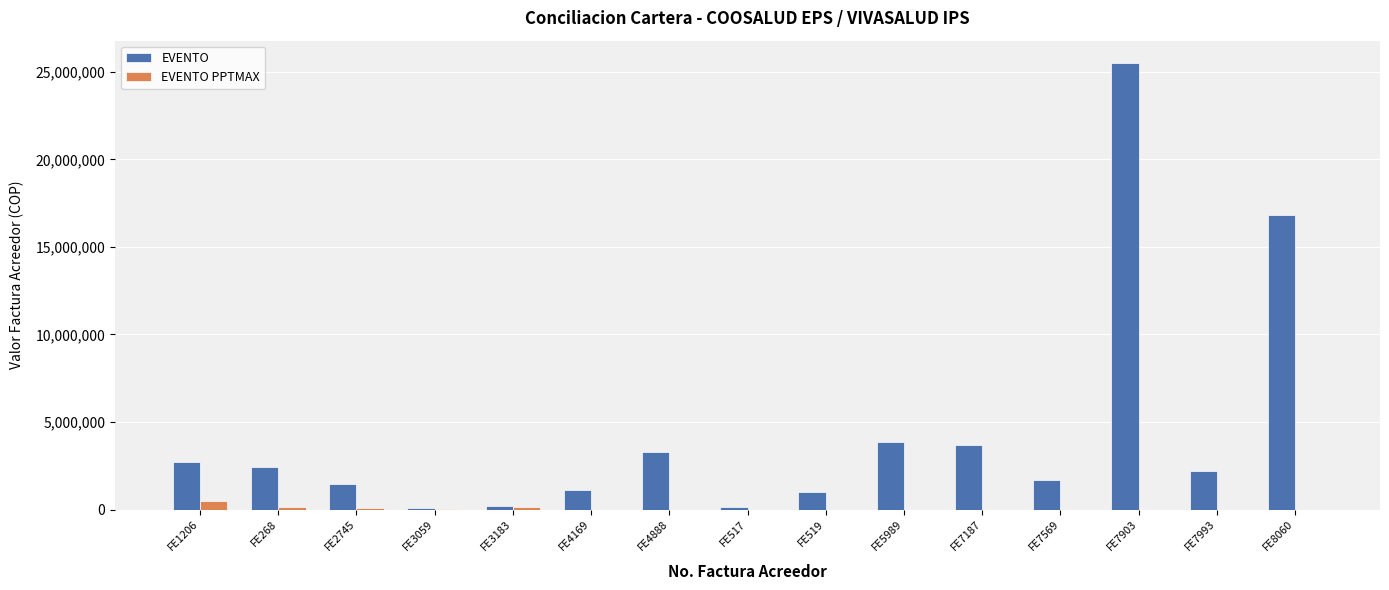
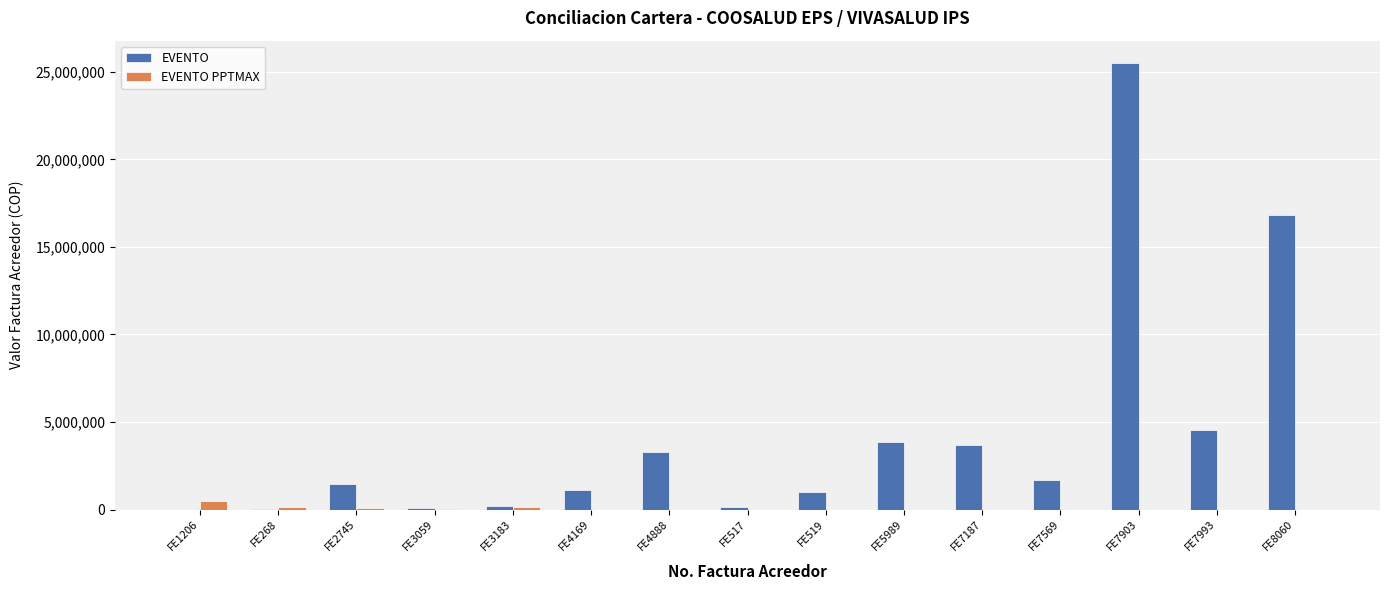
EVENTO, FE1206: 2,700,000 -> 0
EVENTO, FE268: 2,400,000 -> 0
EVENTO, FE7993: 2,200,000 -> 4,500,000
